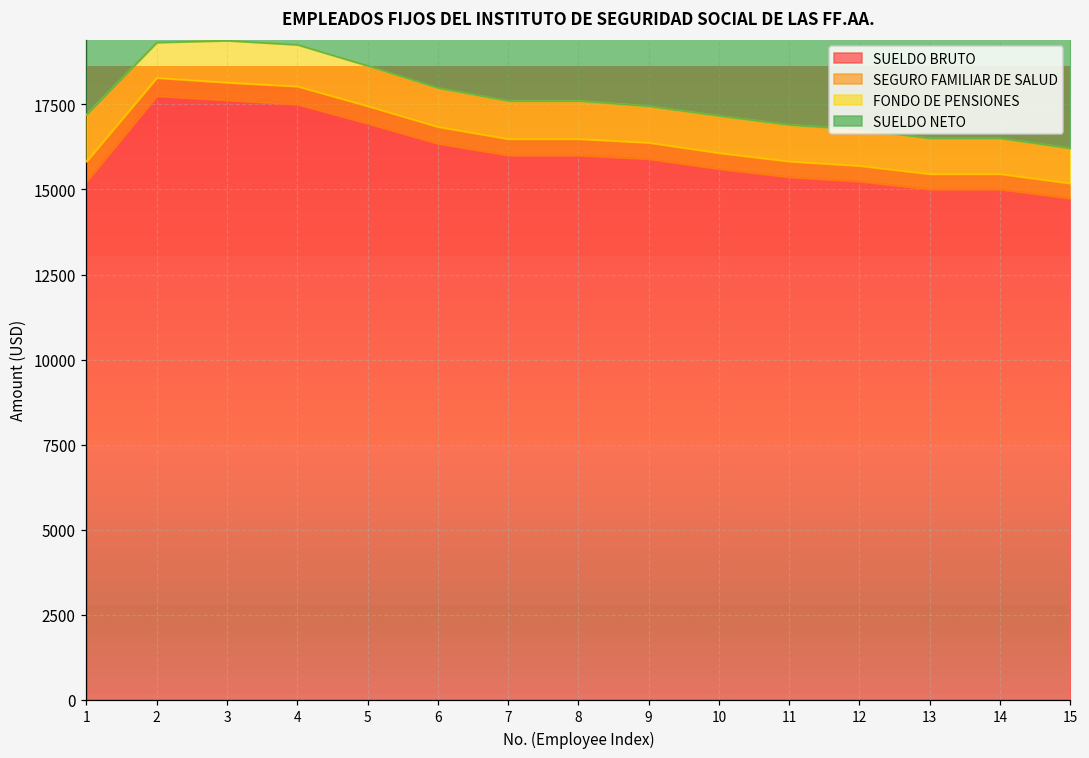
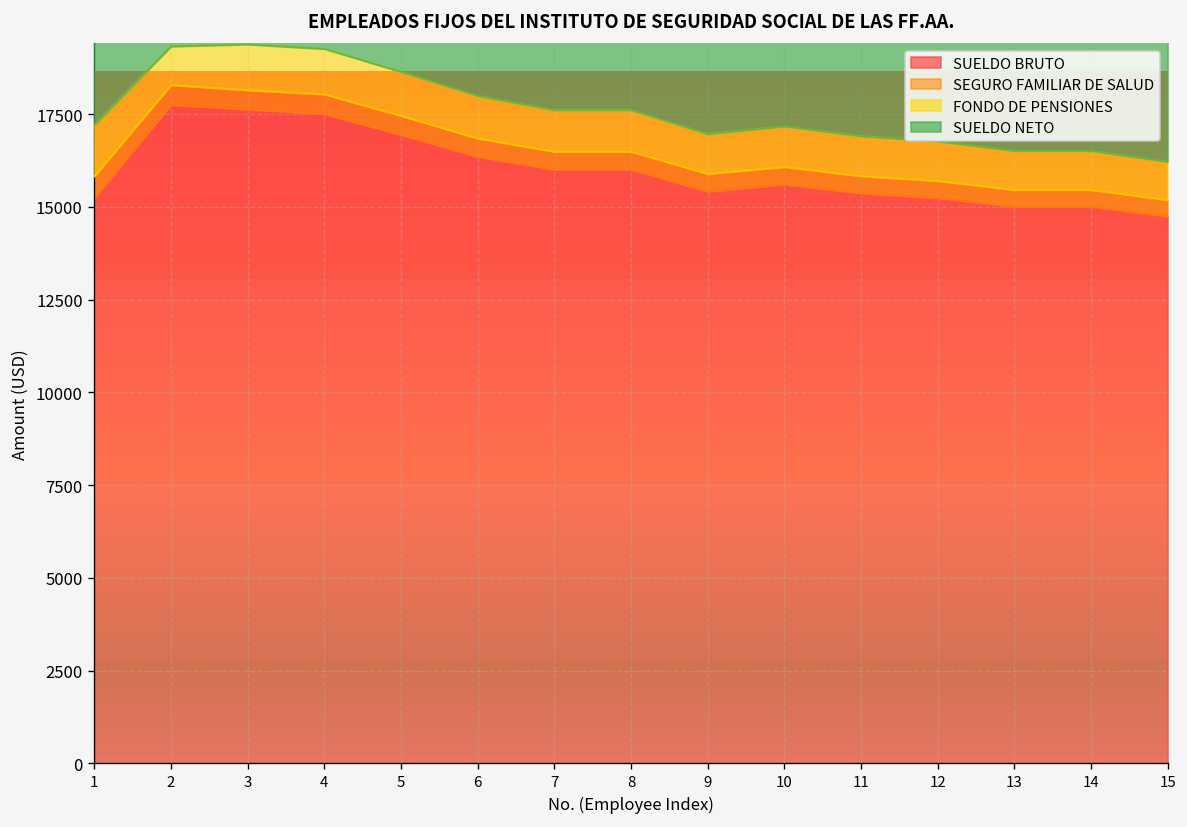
SUELDO BRUTO, 9: 15900 -> 15400
